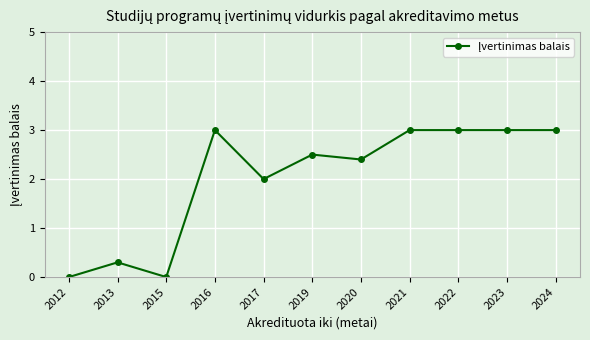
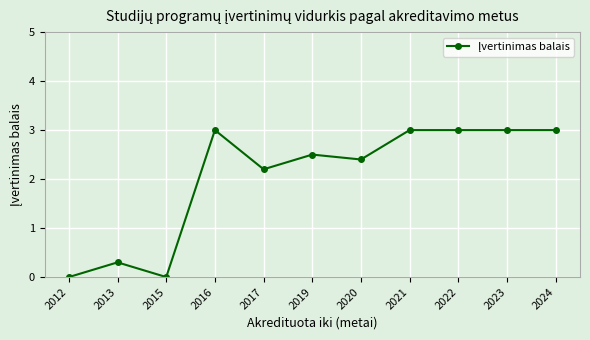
2017: 2.0 -> 2.2
